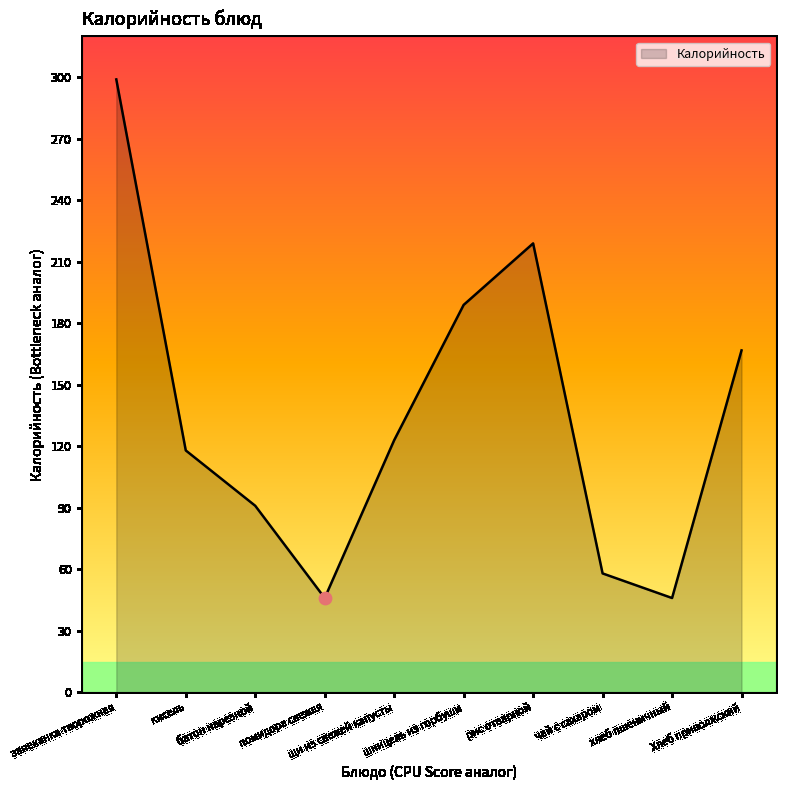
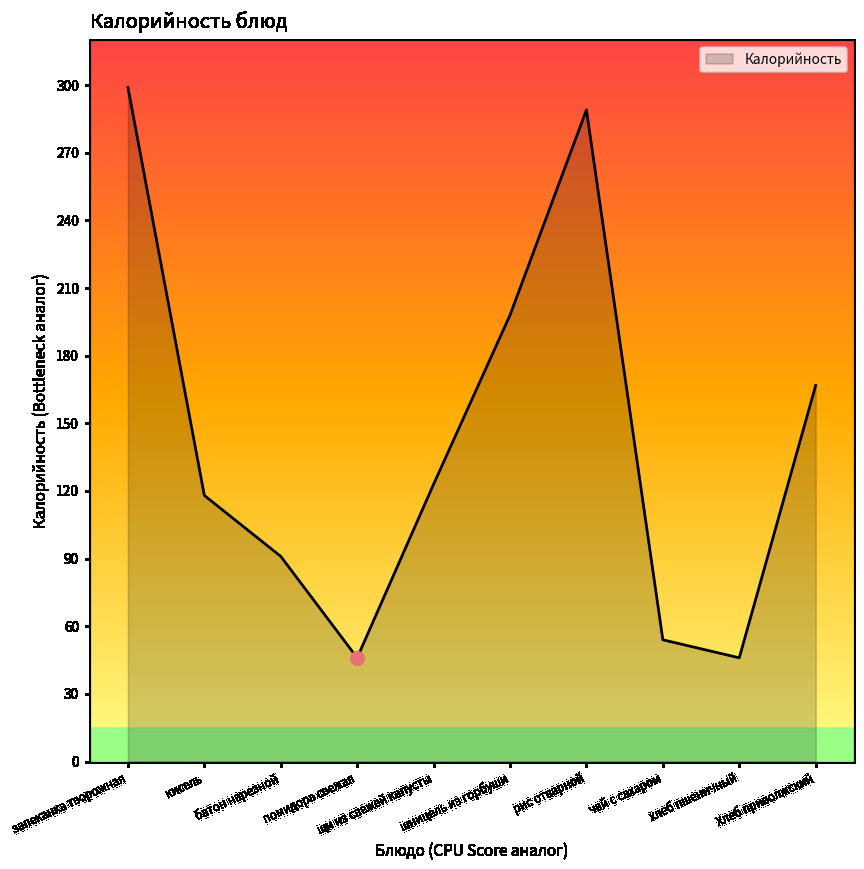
Калорийность, шницель из горбуши: 189 -> 198
Калорийность, рис отварной: 219 -> 289
Калорийность, чай с сахаром: 58 -> 54
